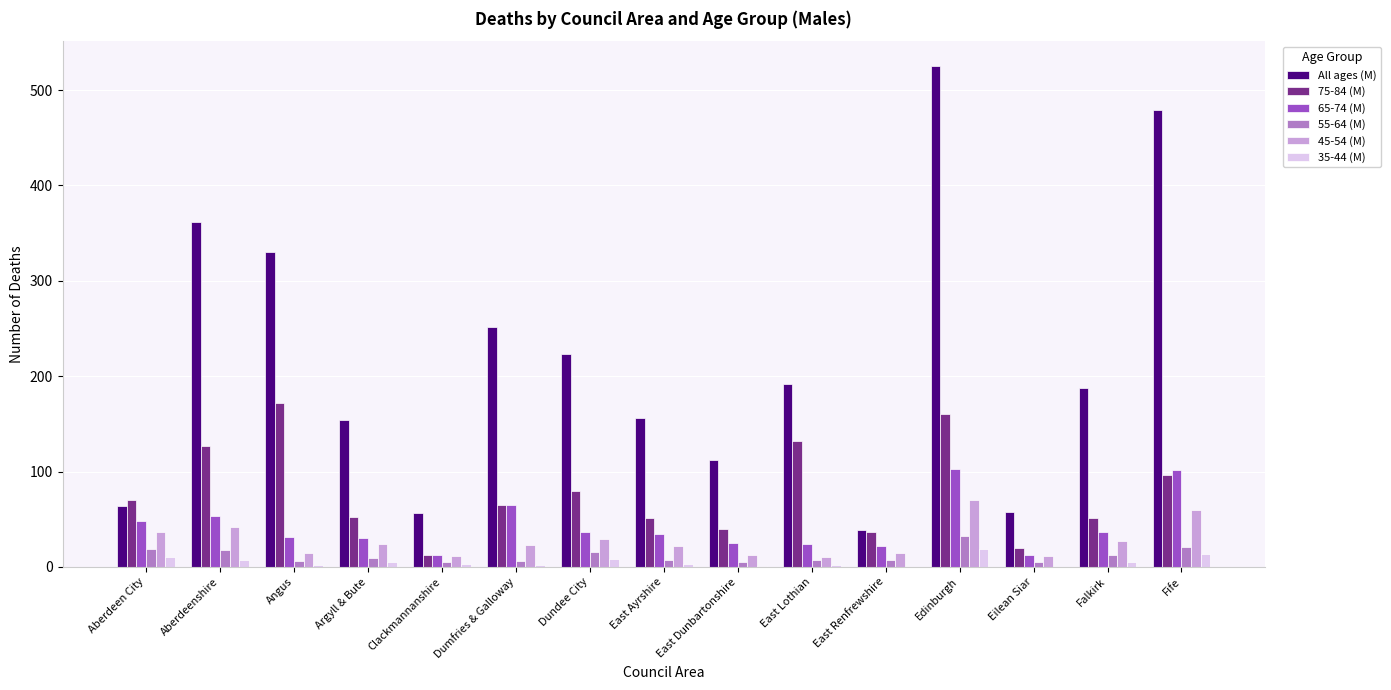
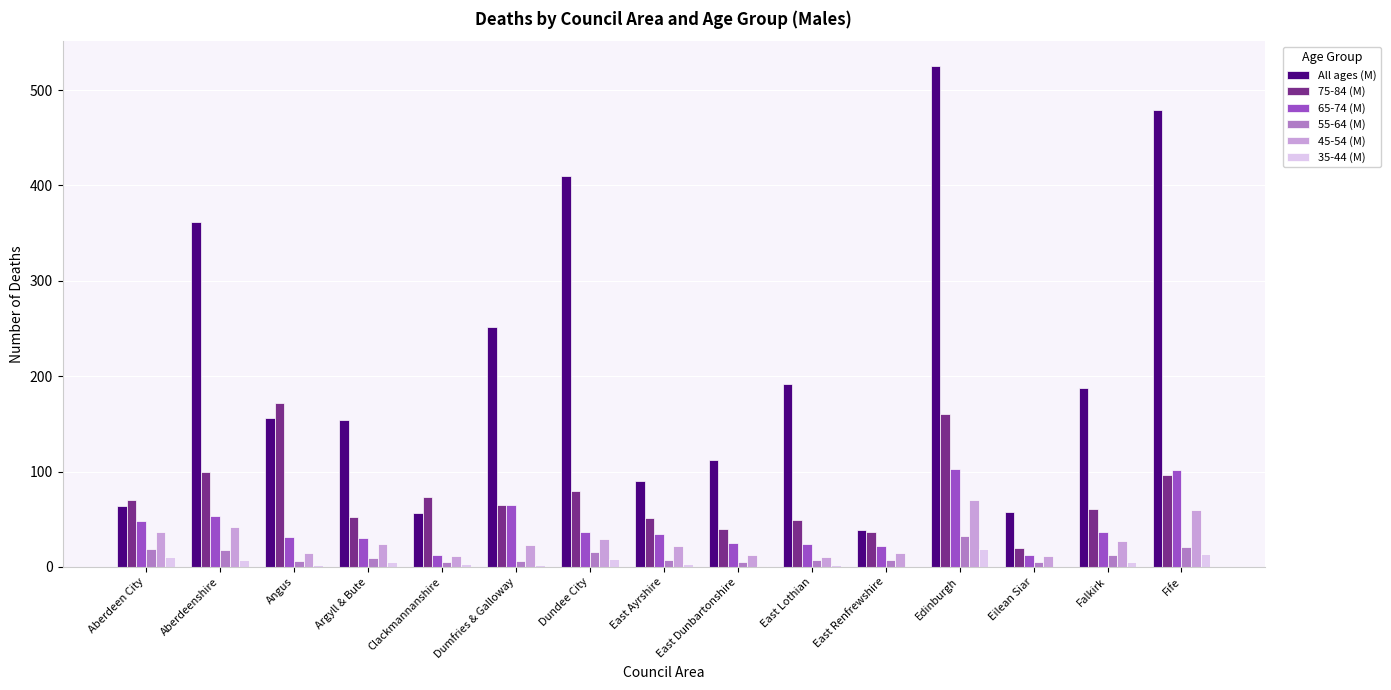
75-84 (M), Aberdeenshire: 130 -> 100
All ages (M), Angus: 330 -> 160
75-84 (M), Clackmannanshire: 10 -> 70
All ages (M), Dundee City: 220 -> 410
All ages (M), East Ayrshire: 160 -> 90
75-84 (M), East Lothian: 130 -> 50
75-84 (M), Falkirk: 50 -> 60
